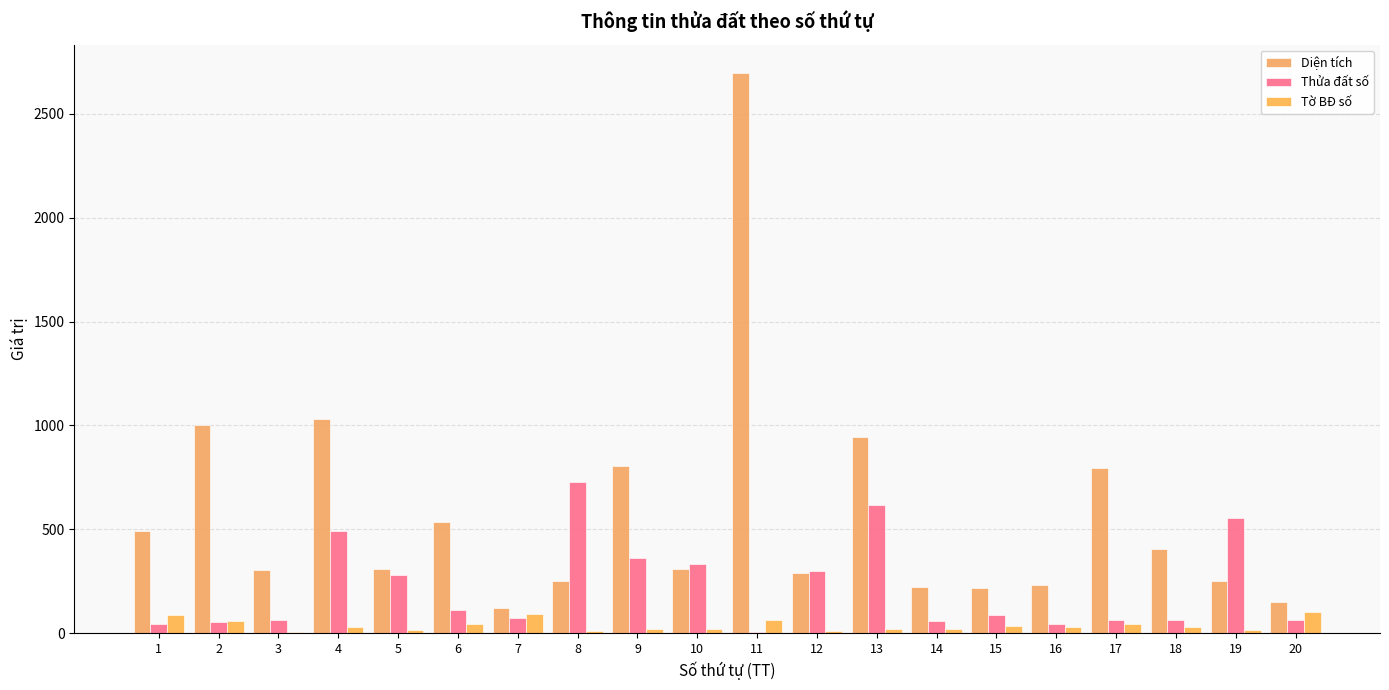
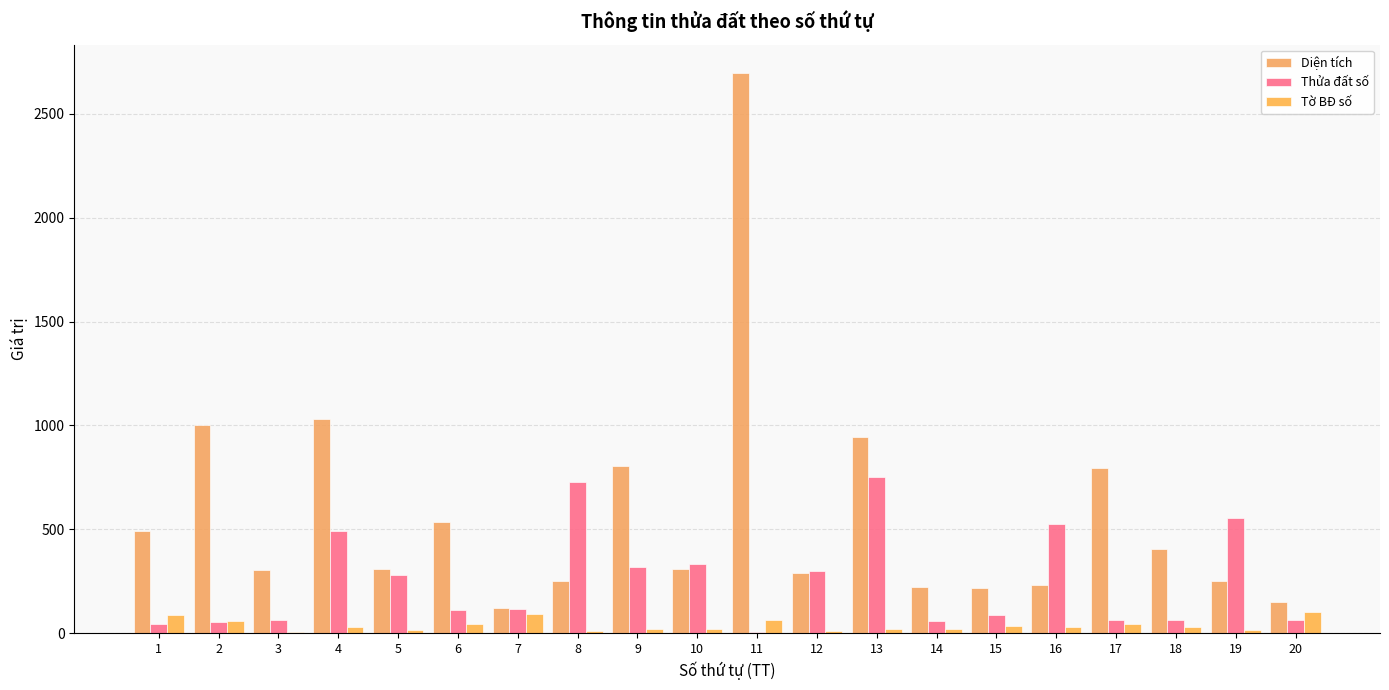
Thửa đất số, 7: 80 -> 110
Thửa đất số, 9: 360 -> 320
Thửa đất số, 13: 620 -> 750
Thửa đất số, 16: 40 -> 530
